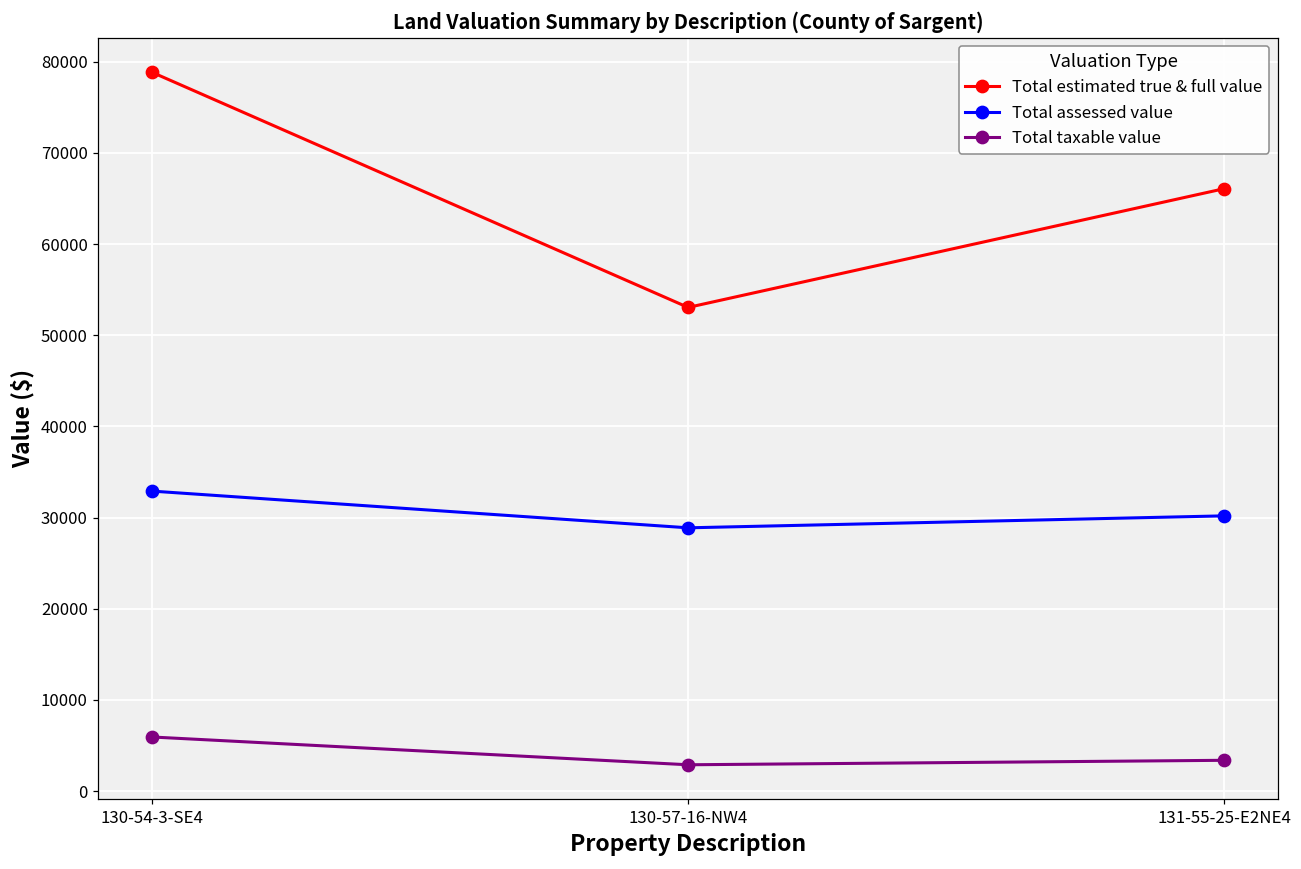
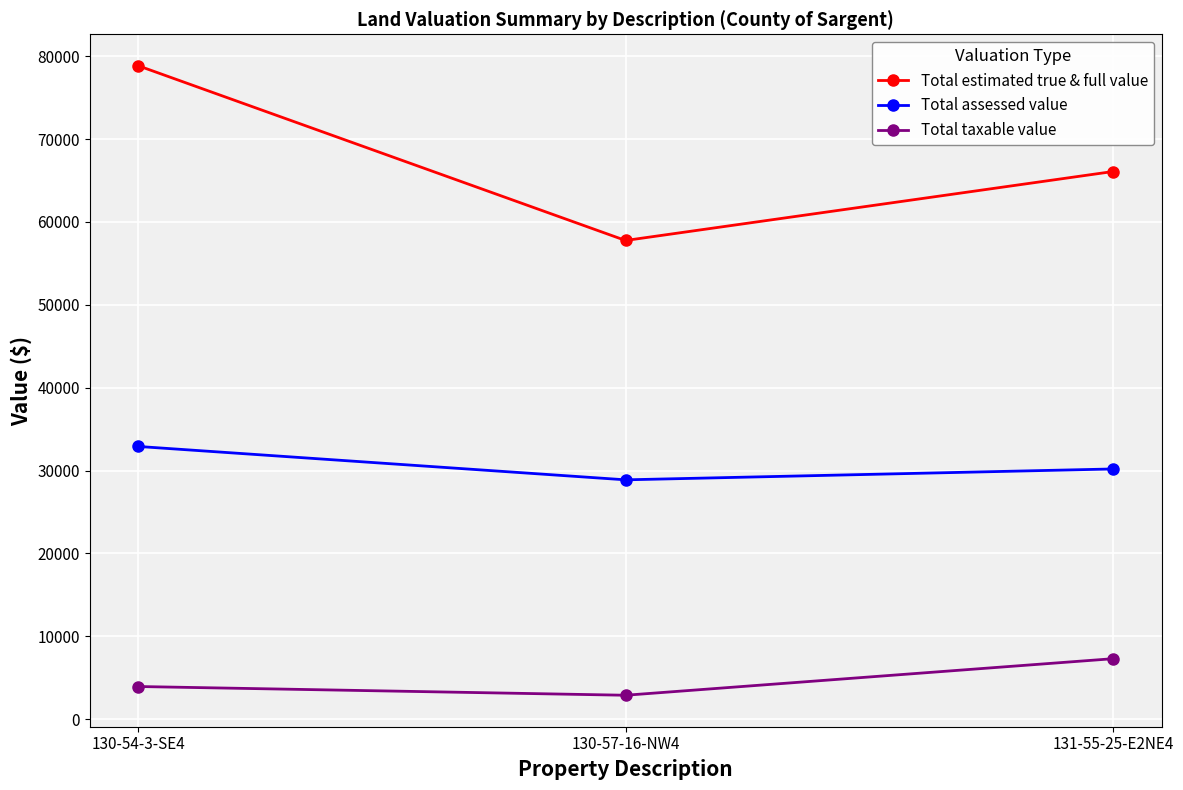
Total taxable value, 130-54-3-SE4: 6000 -> 4000
Total estimated true & full value, 130-57-16-NW4: 53000 -> 58000
Total taxable value, 131-55-25-E2NE4: 3000 -> 7000
